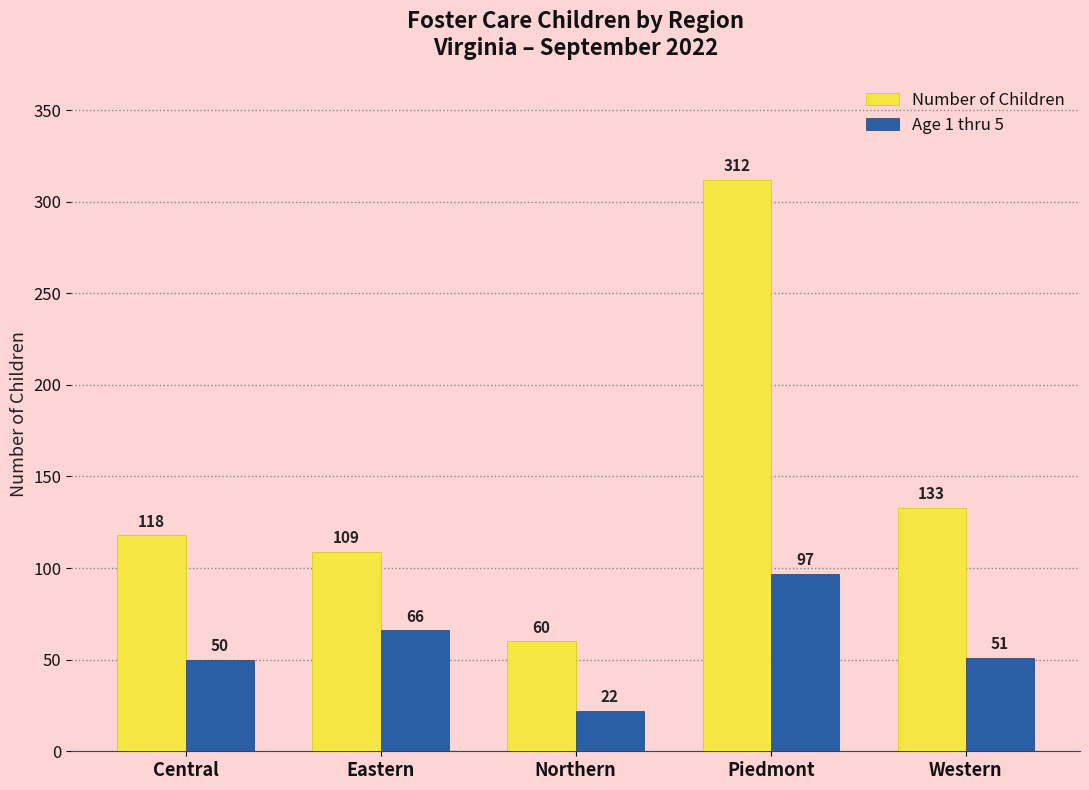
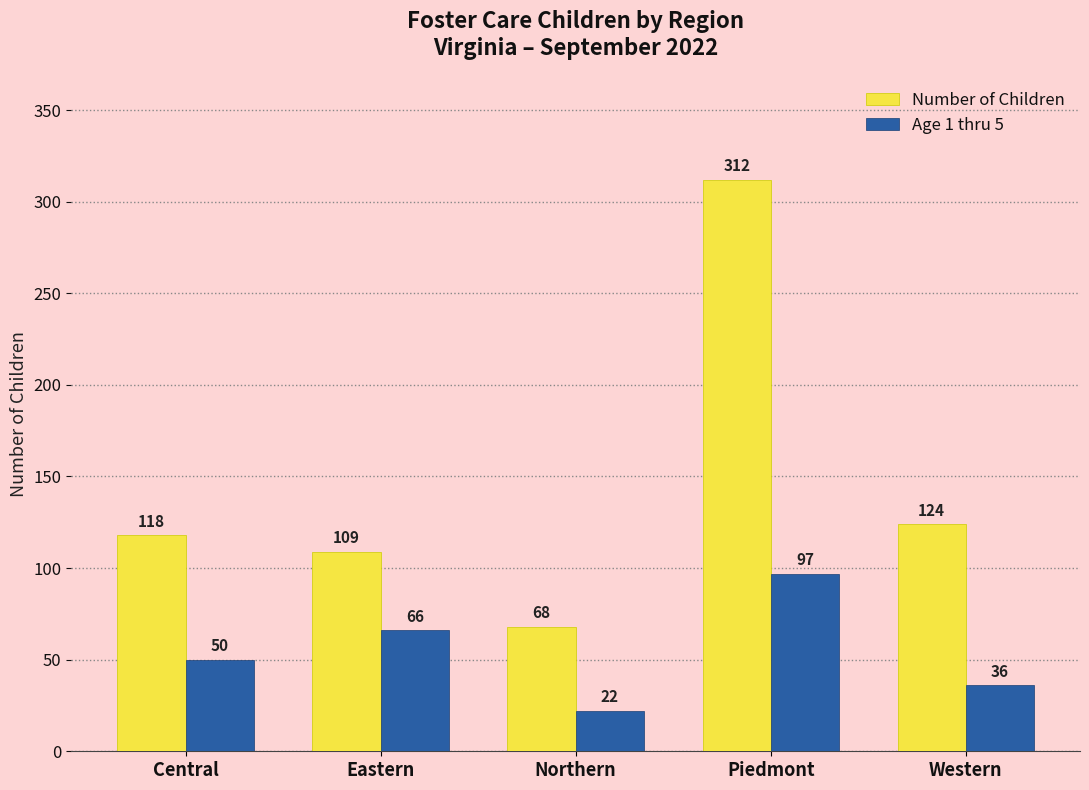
Number of Children, Northern: 60 -> 68
Number of Children, Western: 133 -> 124
Age 1 thru 5, Western: 51 -> 36
